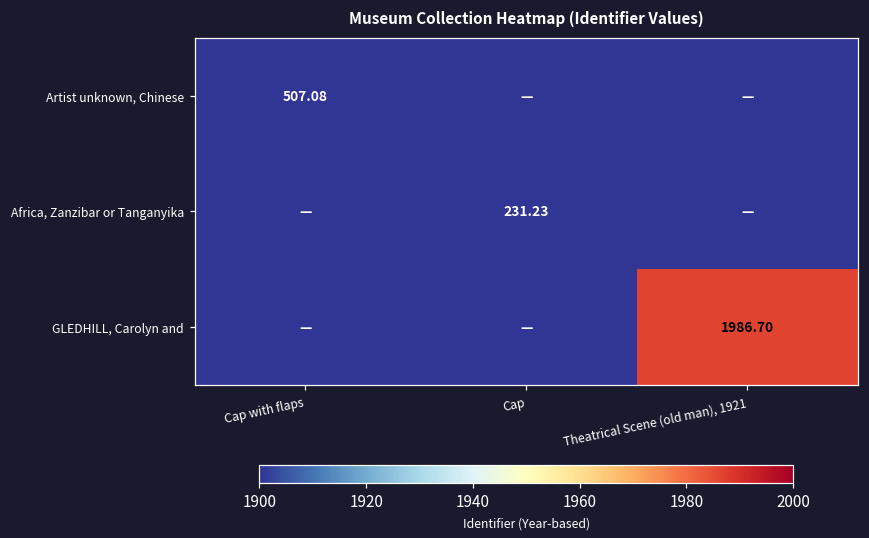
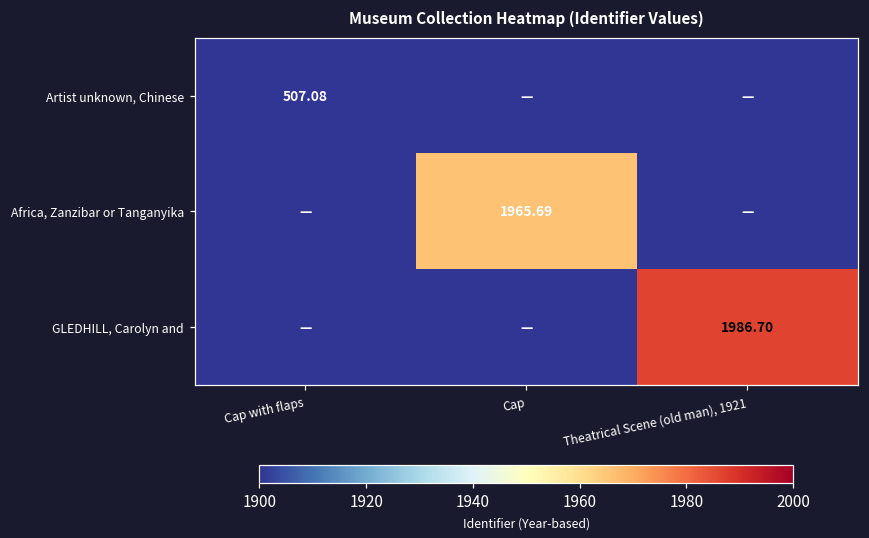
Africa, Zanzibar or Tanganyika, Cap: 231.23 -> 1965.69
